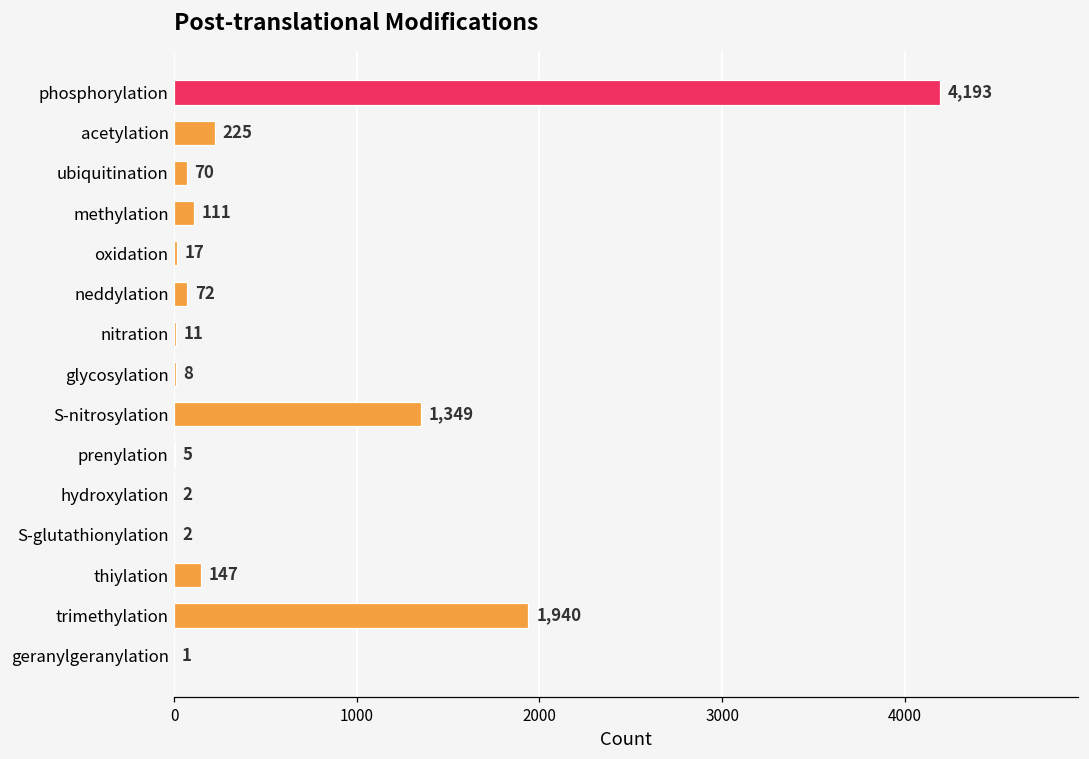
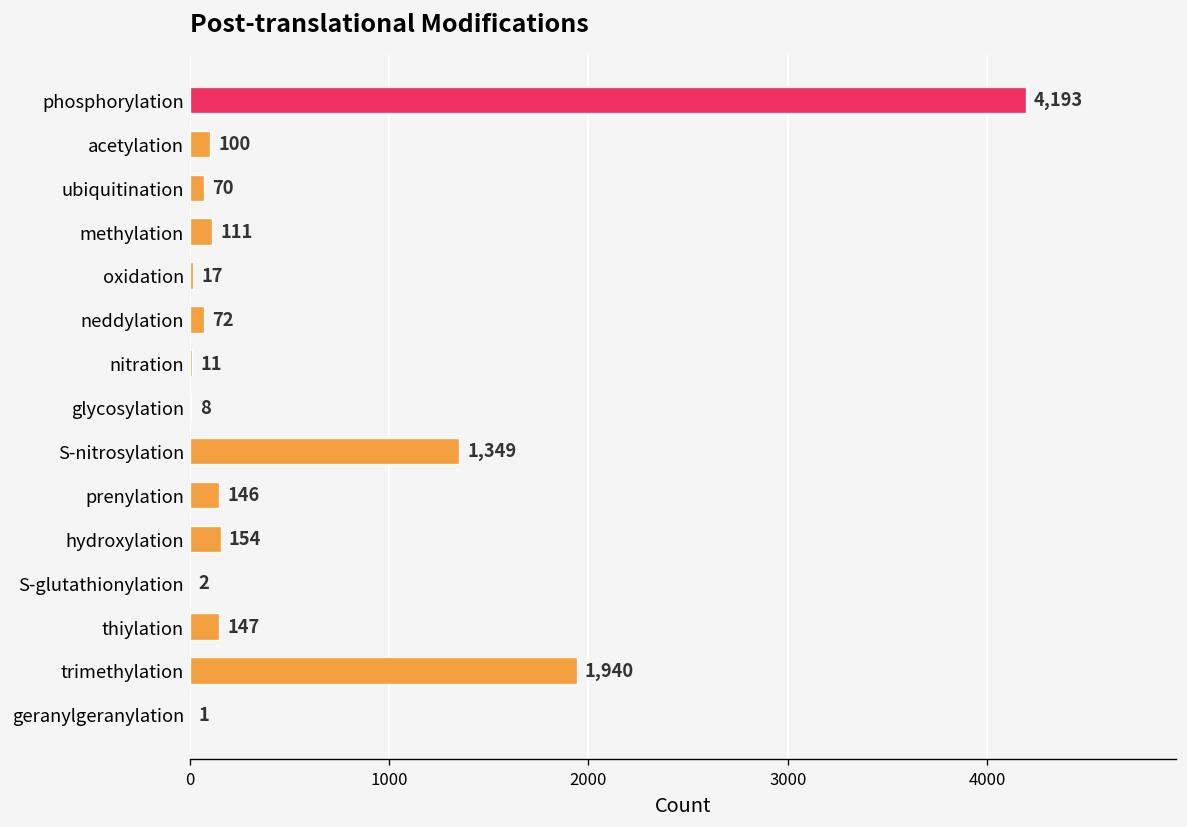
acetylation: 225 -> 100
prenylation: 5 -> 146
hydroxylation: 2 -> 154
